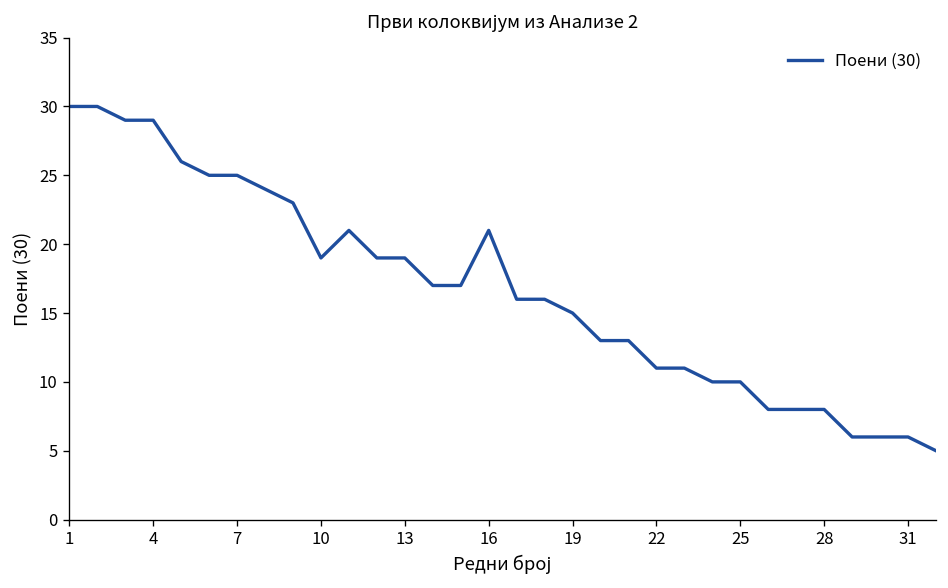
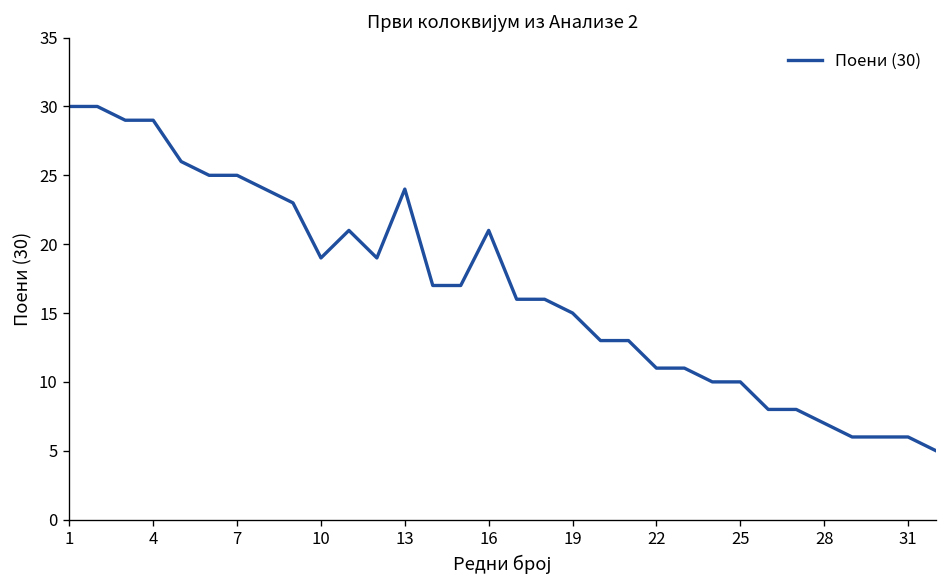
13: 19 -> 24
28: 8 -> 7
